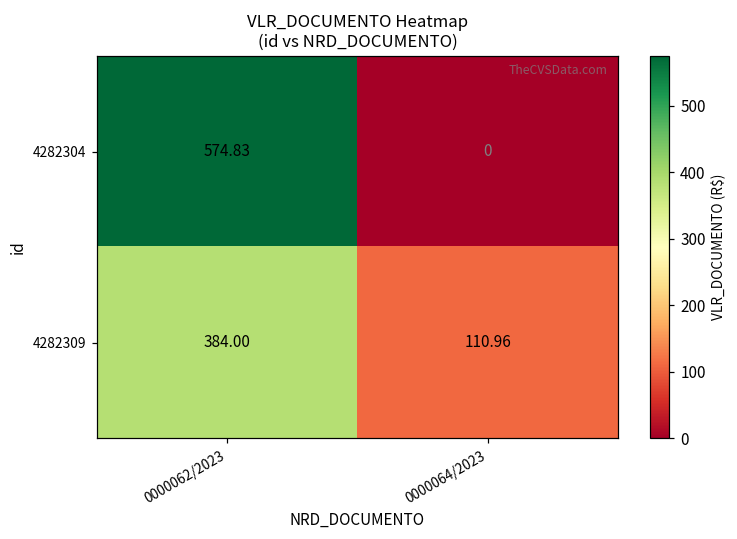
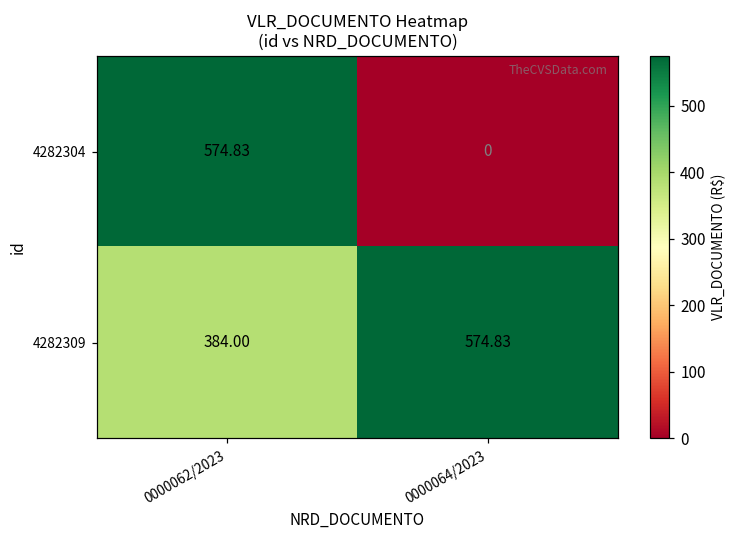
4282309, 0000064/2023: 110.96 -> 574.83
